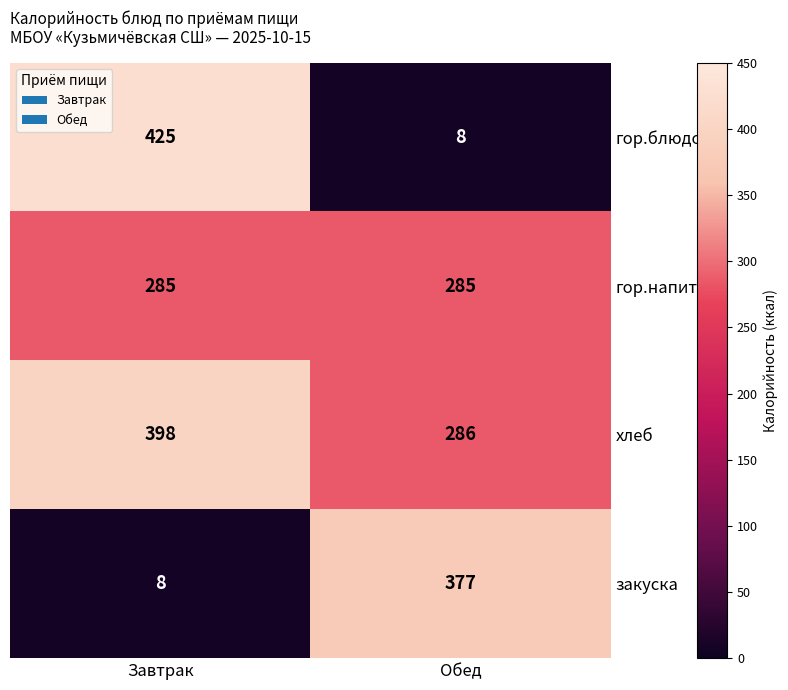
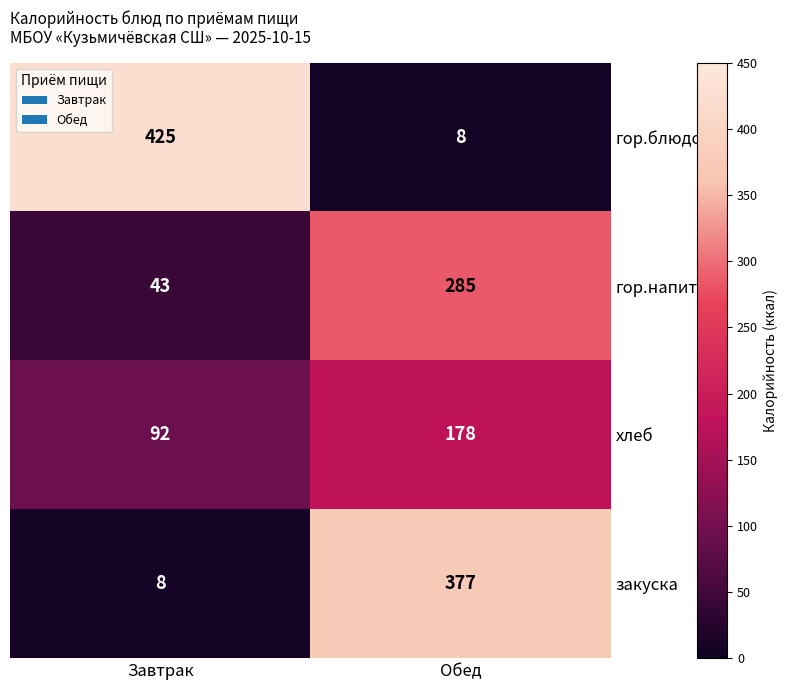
гор.напиток, Завтрак: 285 -> 43
хлеб, Завтрак: 398 -> 92
хлеб, Обед: 286 -> 178
